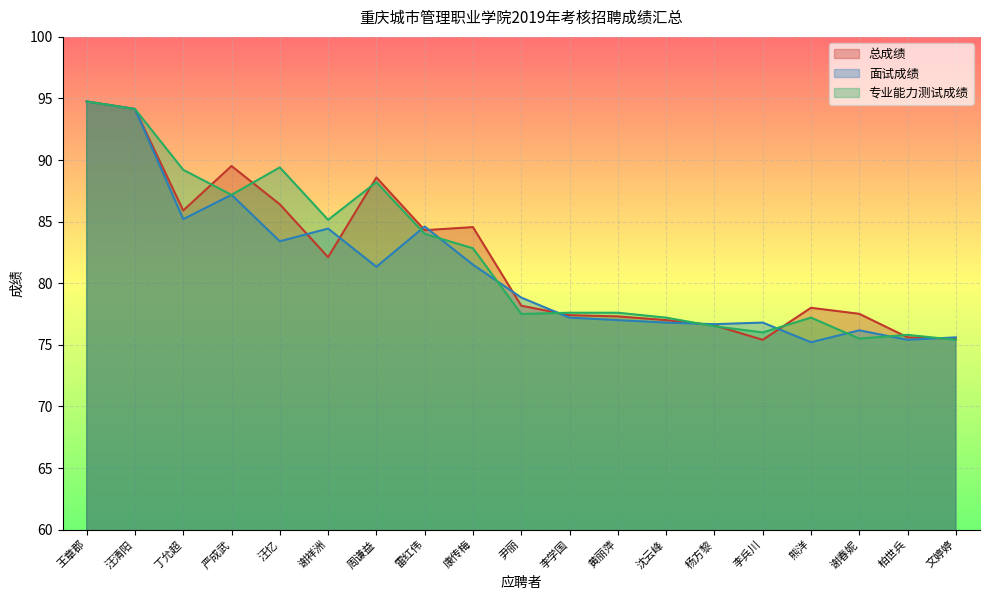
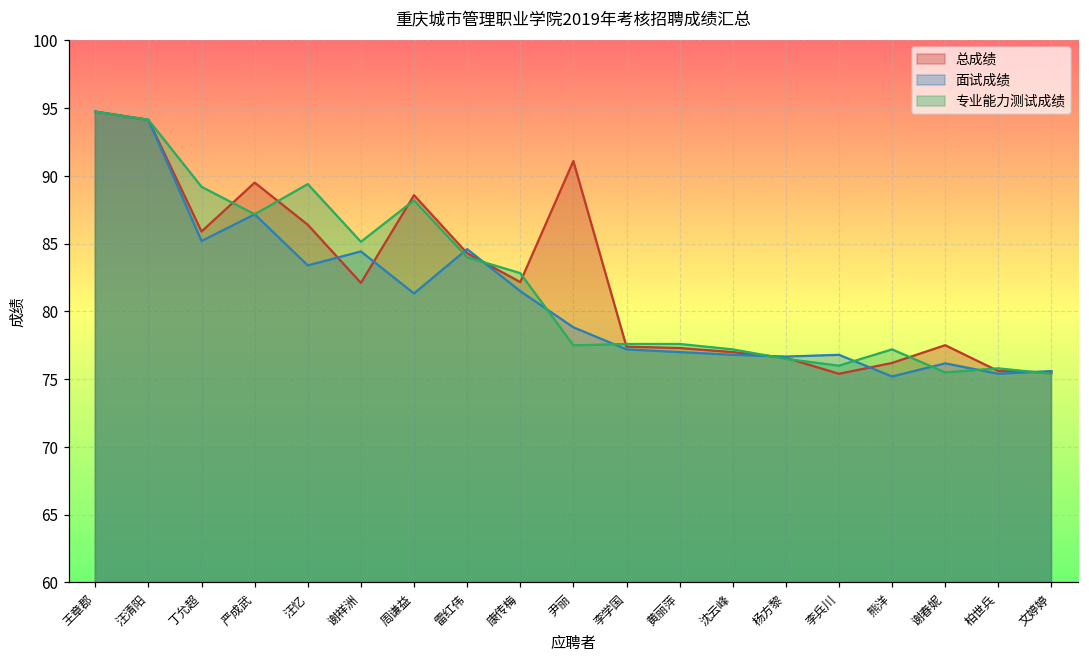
总成绩, 康传梅: 84.6 -> 82.2
总成绩, 尹丽: 78.2 -> 91.1
总成绩, 熊洋: 78.0 -> 76.2
